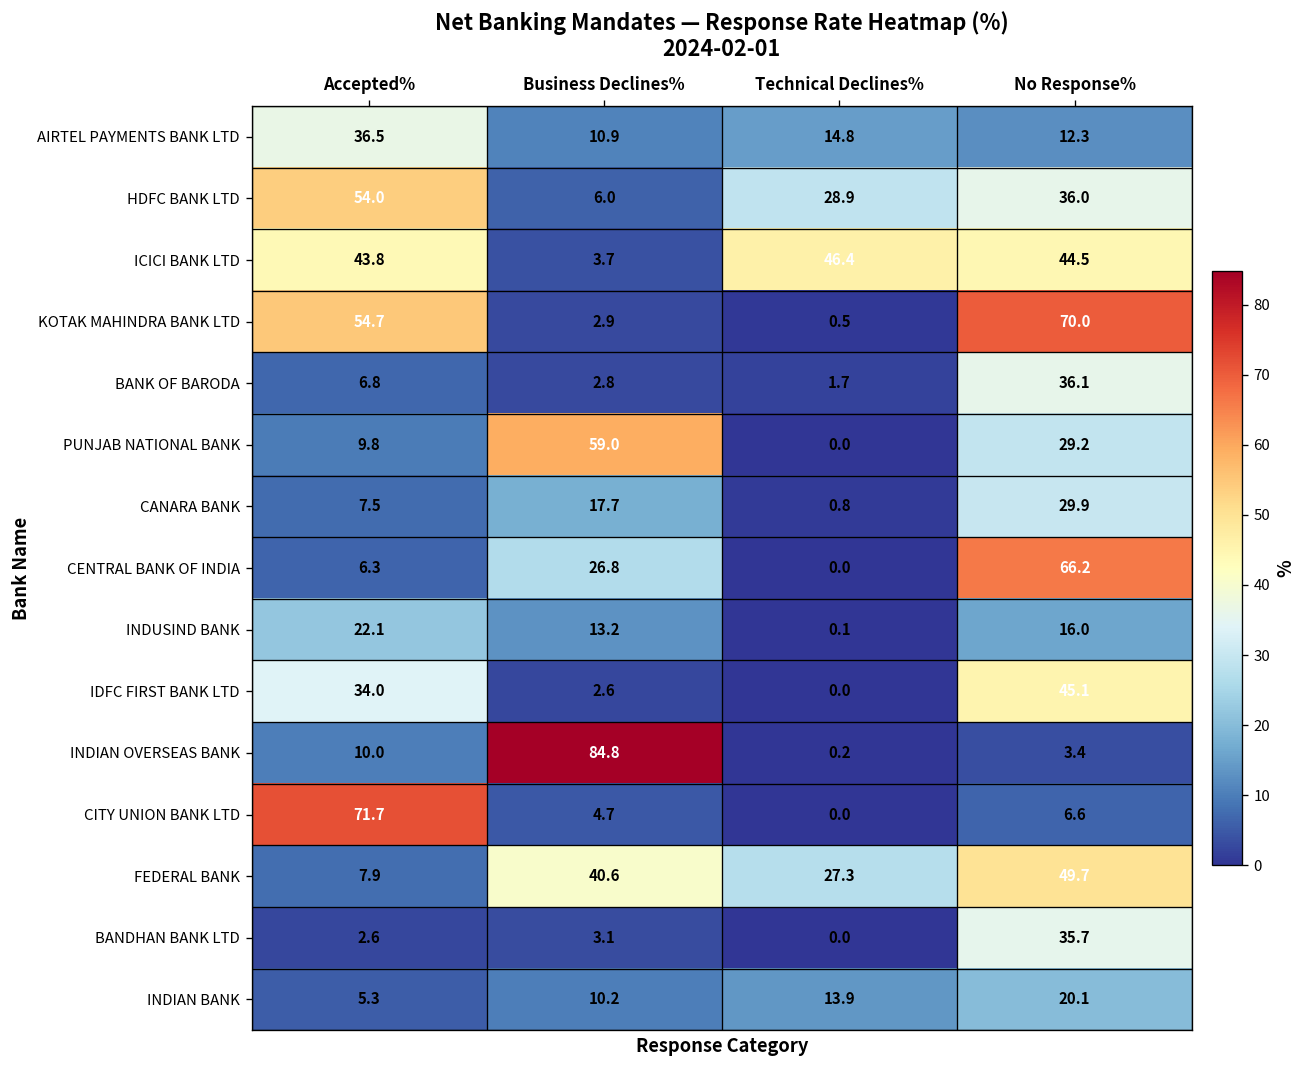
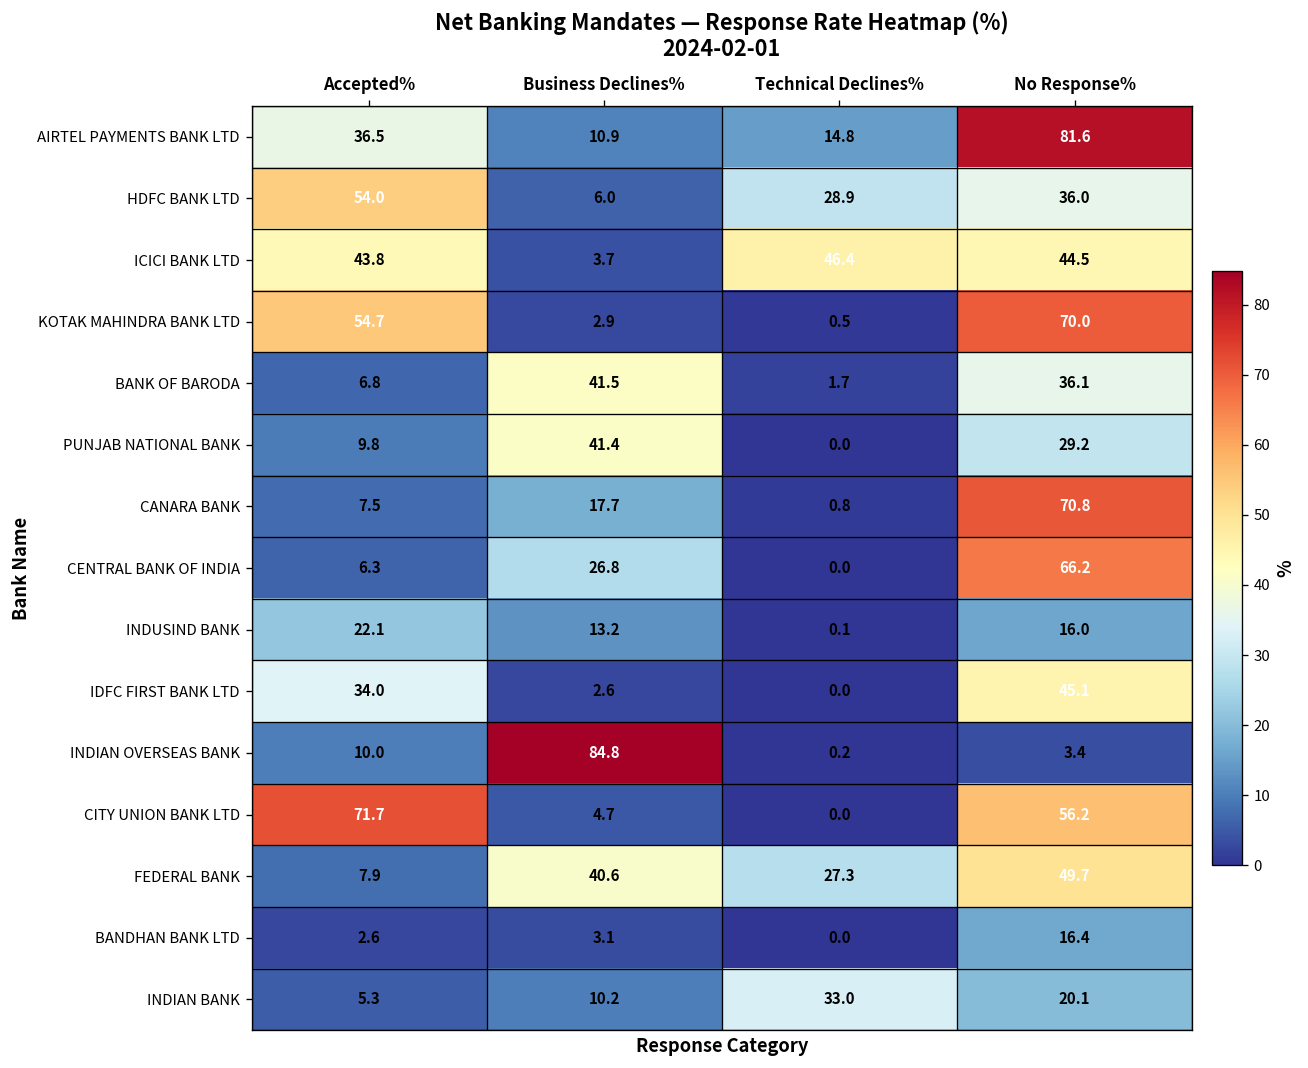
AIRTEL PAYMENTS BANK LTD, No Response%: 12.3 -> 81.6
BANK OF BARODA, Business Declines%: 2.8 -> 41.5
PUNJAB NATIONAL BANK, Business Declines%: 59.0 -> 41.4
CANARA BANK, No Response%: 29.9 -> 70.8
CITY UNION BANK LTD, No Response%: 6.6 -> 56.2
BANDHAN BANK LTD, No Response%: 35.7 -> 16.4
INDIAN BANK, Technical Declines%: 13.9 -> 33.0
